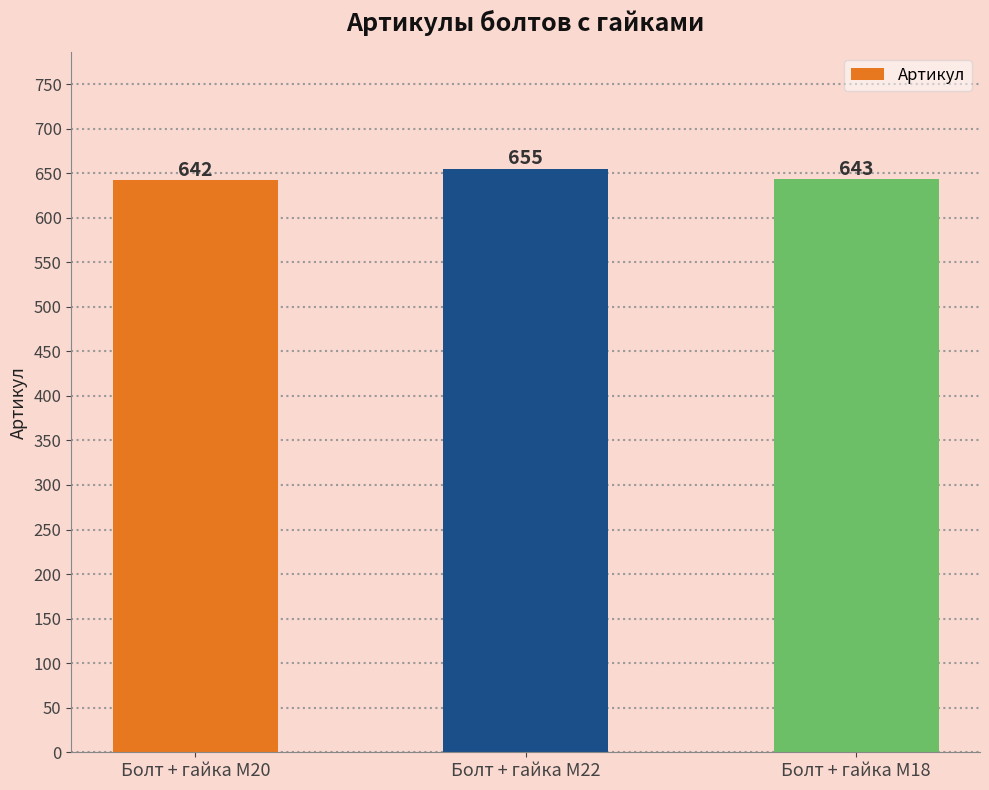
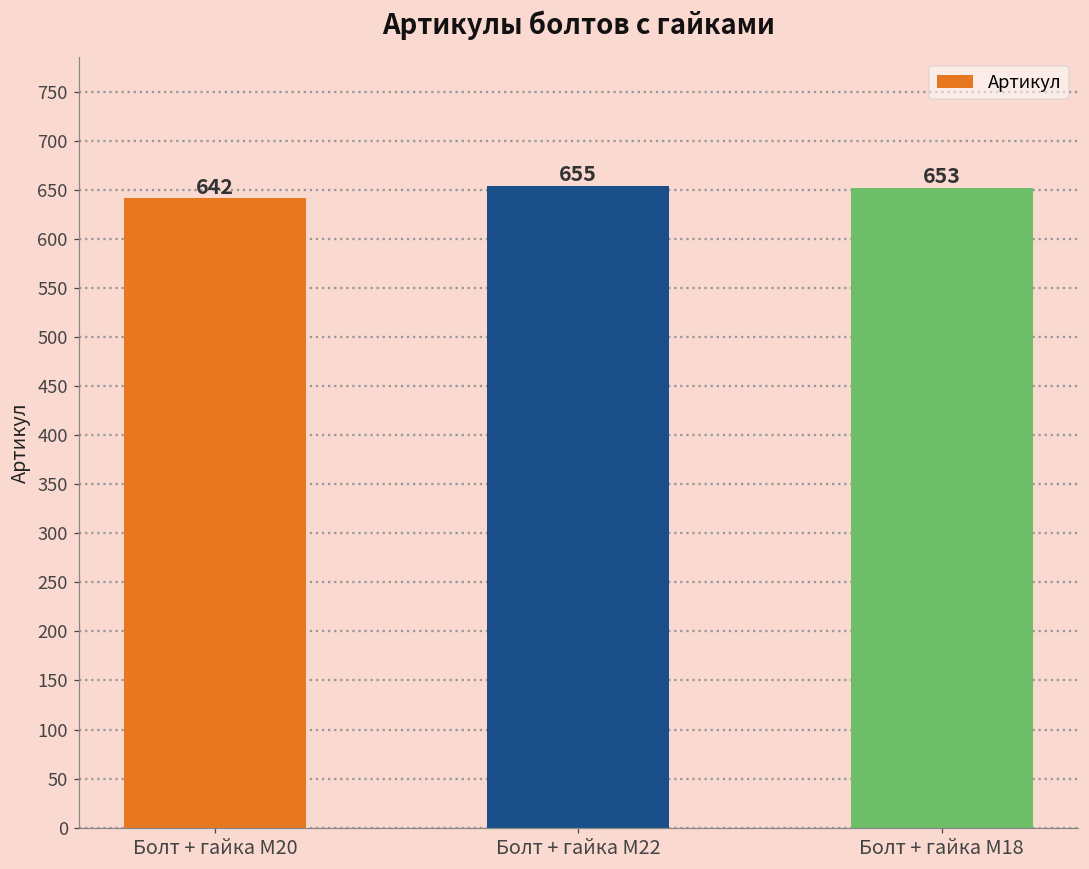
Болт + гайка M18: 643 -> 653
